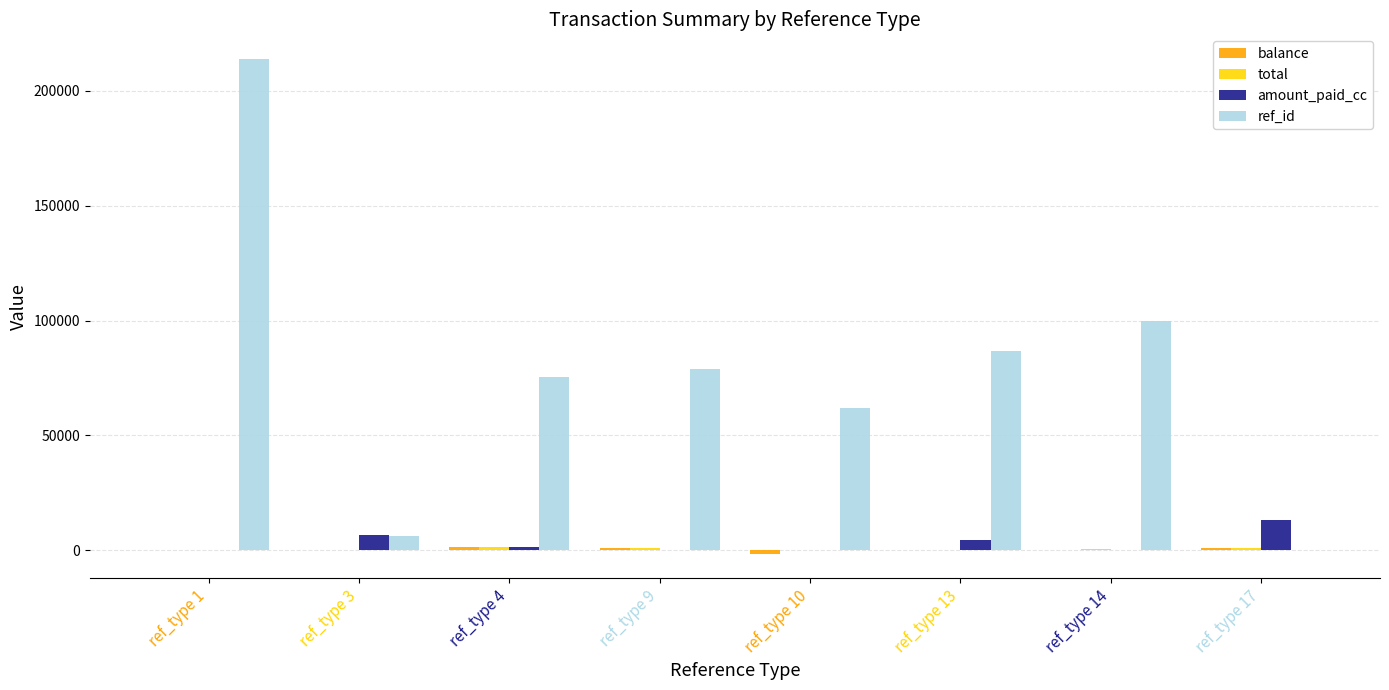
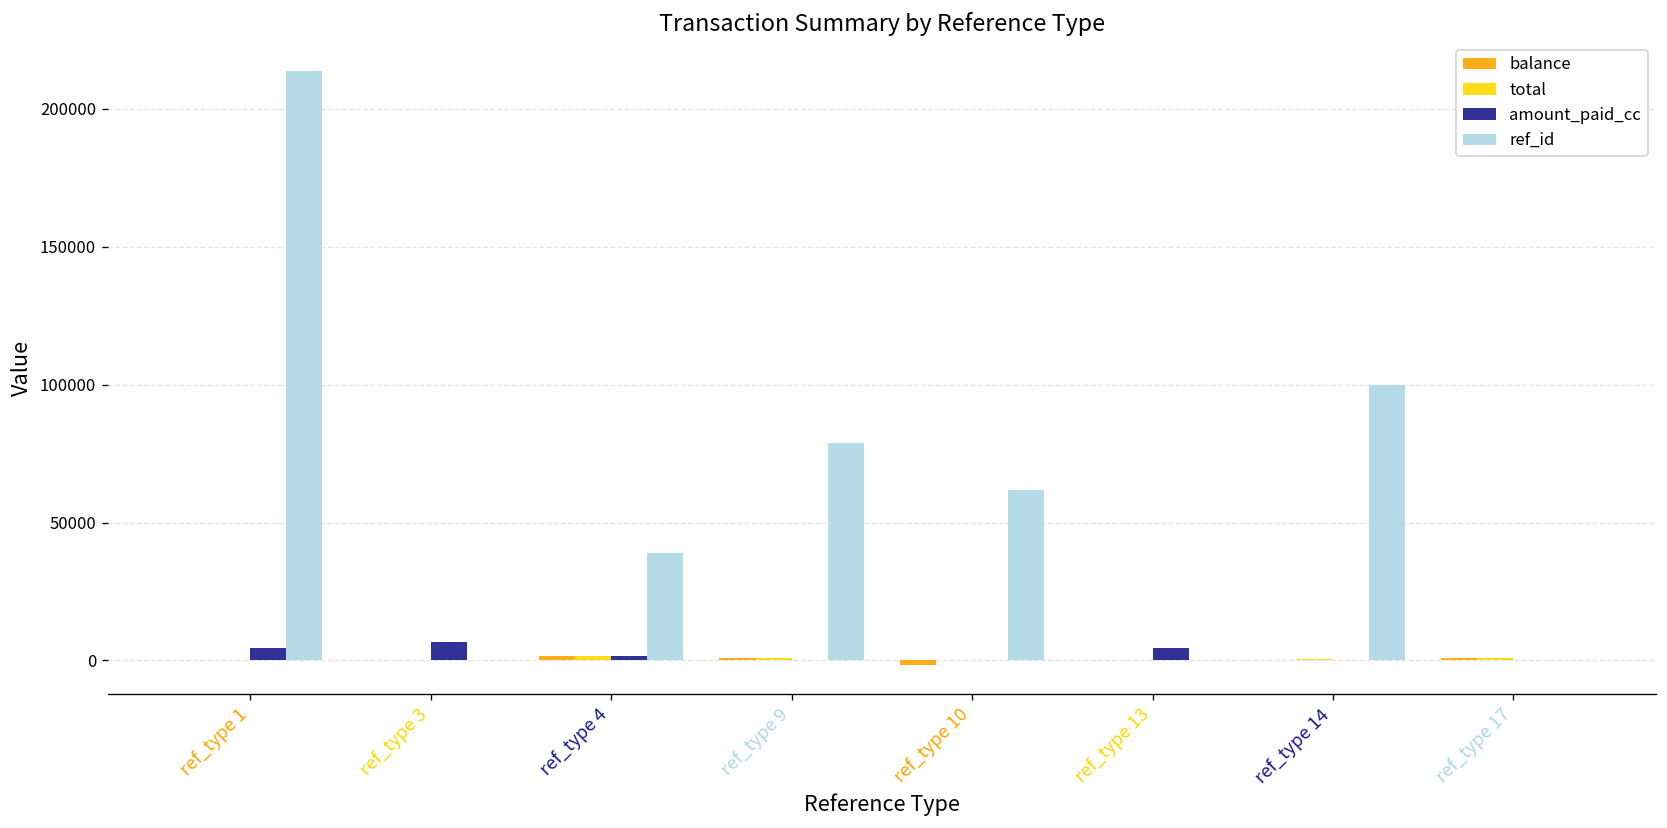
amount_paid_cc, ref_type 1: 0 -> 4000
ref_id, ref_type 3: 6000 -> 0
ref_id, ref_type 4: 76000 -> 39000
ref_id, ref_type 13: 87000 -> 0
amount_paid_cc, ref_type 17: 13000 -> 0
